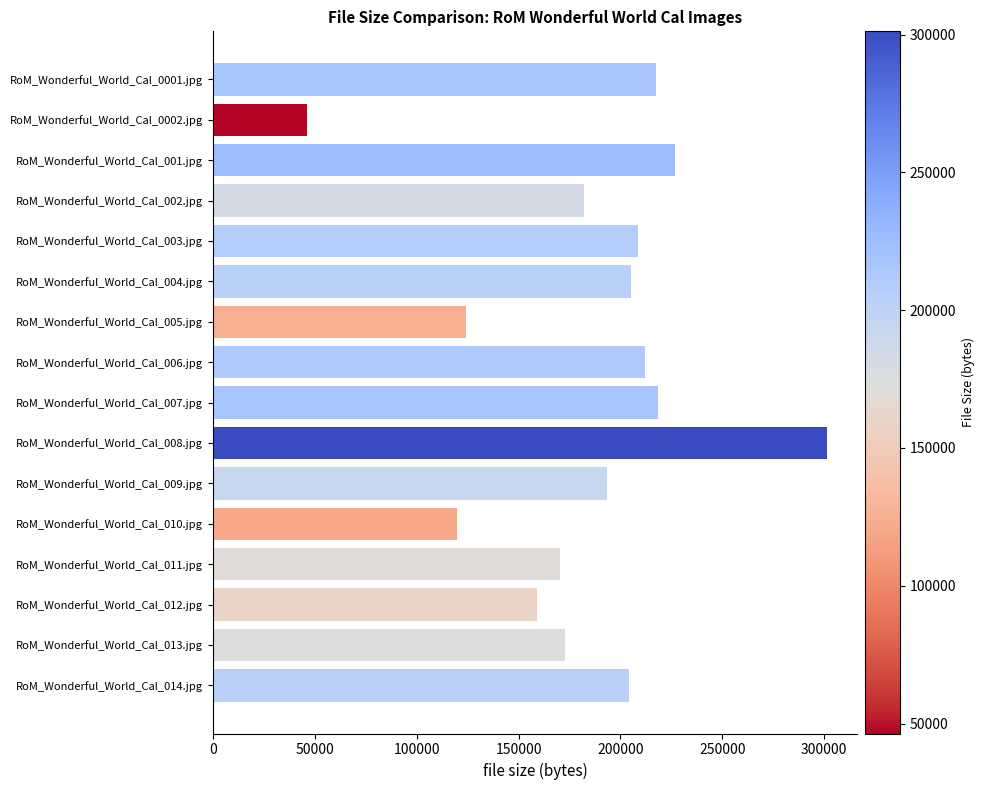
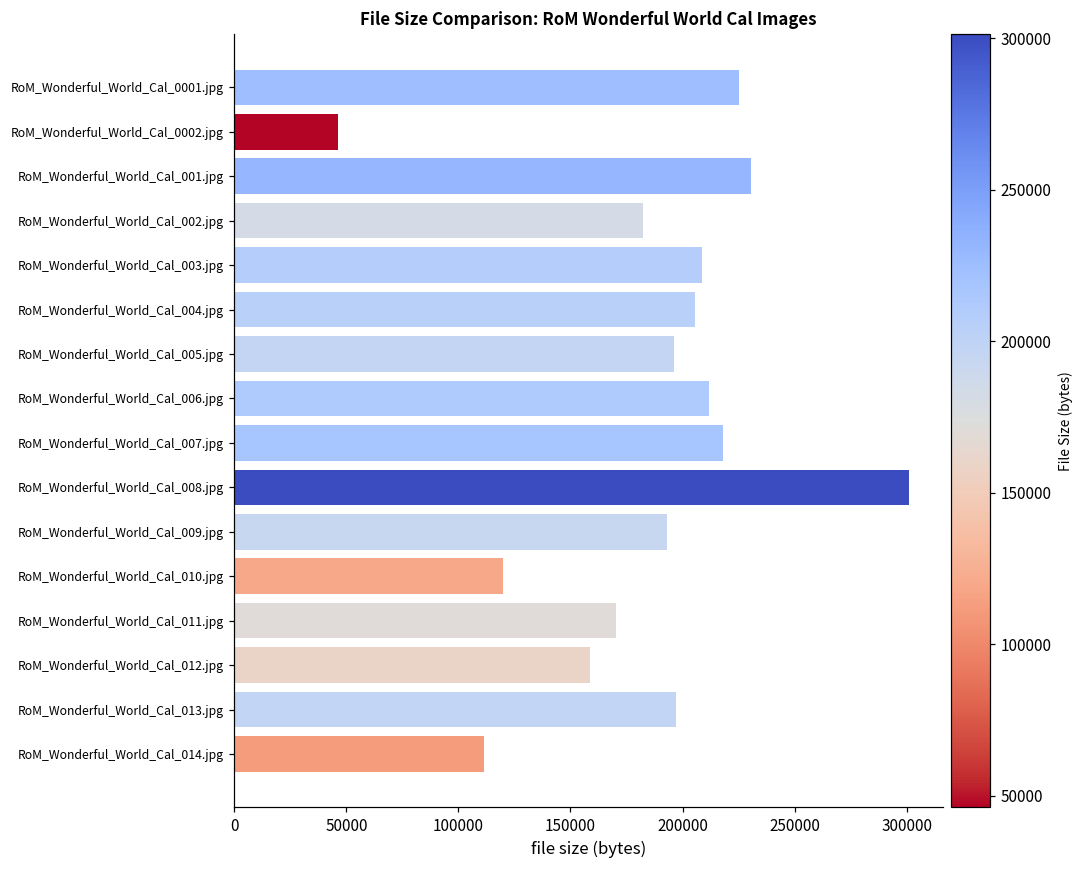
RoM_Wonderful_World_Cal_0001.jpg: 218000 -> 225000
RoM_Wonderful_World_Cal_001.jpg: 227000 -> 231000
RoM_Wonderful_World_Cal_005.jpg: 124000 -> 196000
RoM_Wonderful_World_Cal_013.jpg: 173000 -> 197000
RoM_Wonderful_World_Cal_014.jpg: 204000 -> 112000
